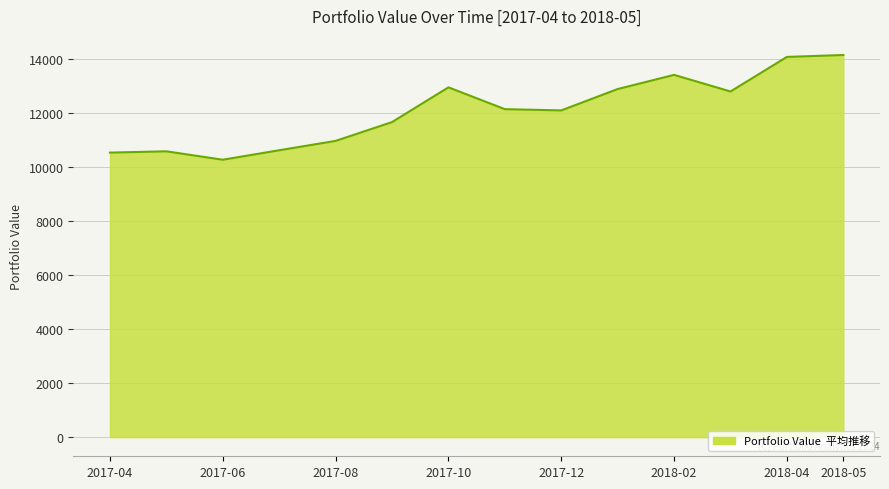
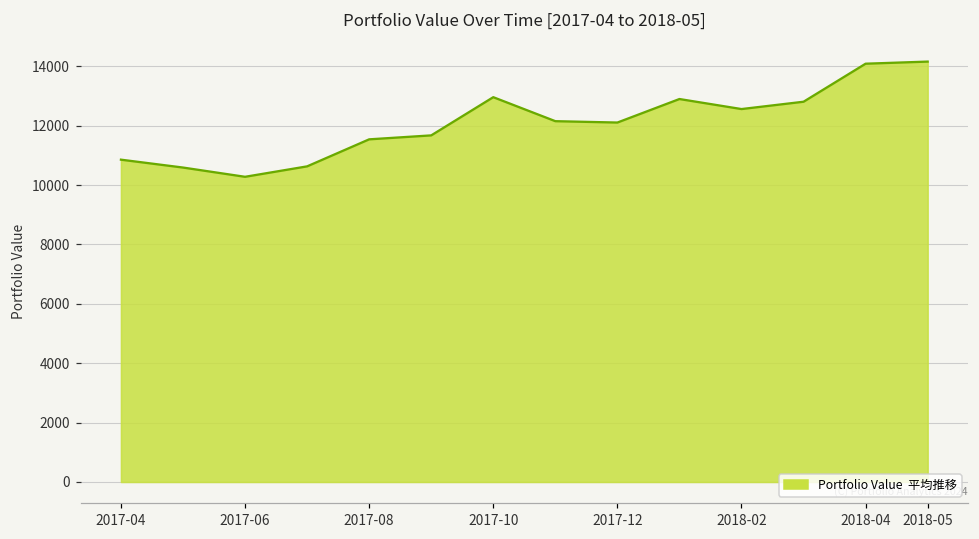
2017-04: 10500 -> 10900
2017-08: 11000 -> 11500
2018-02: 13400 -> 12600
